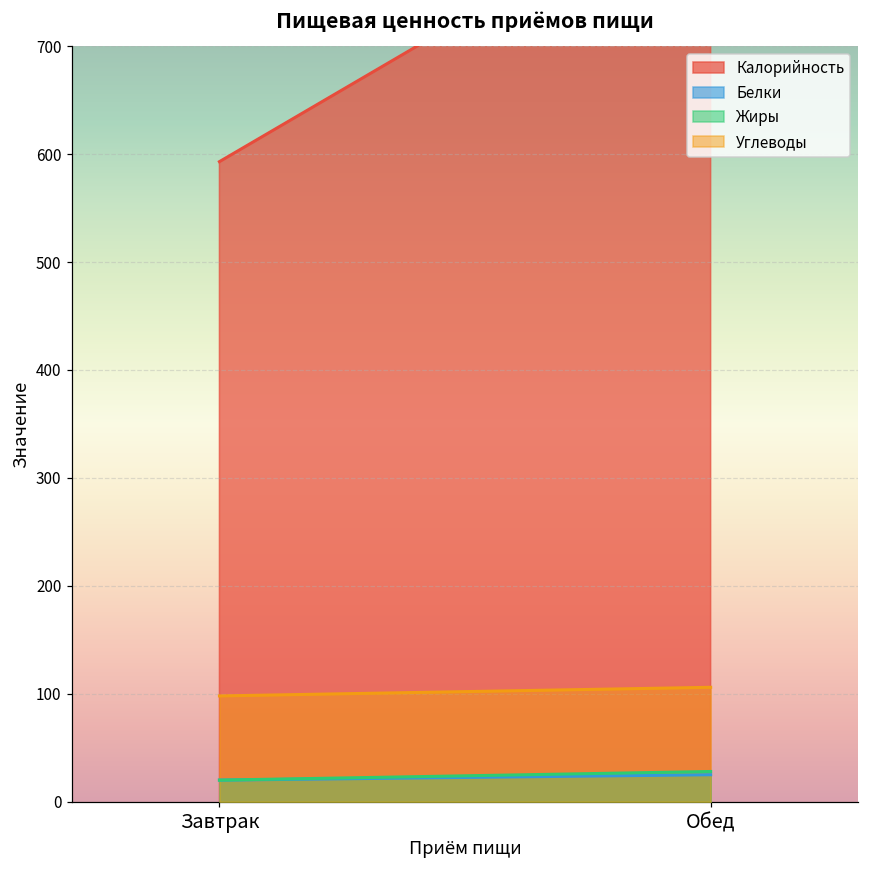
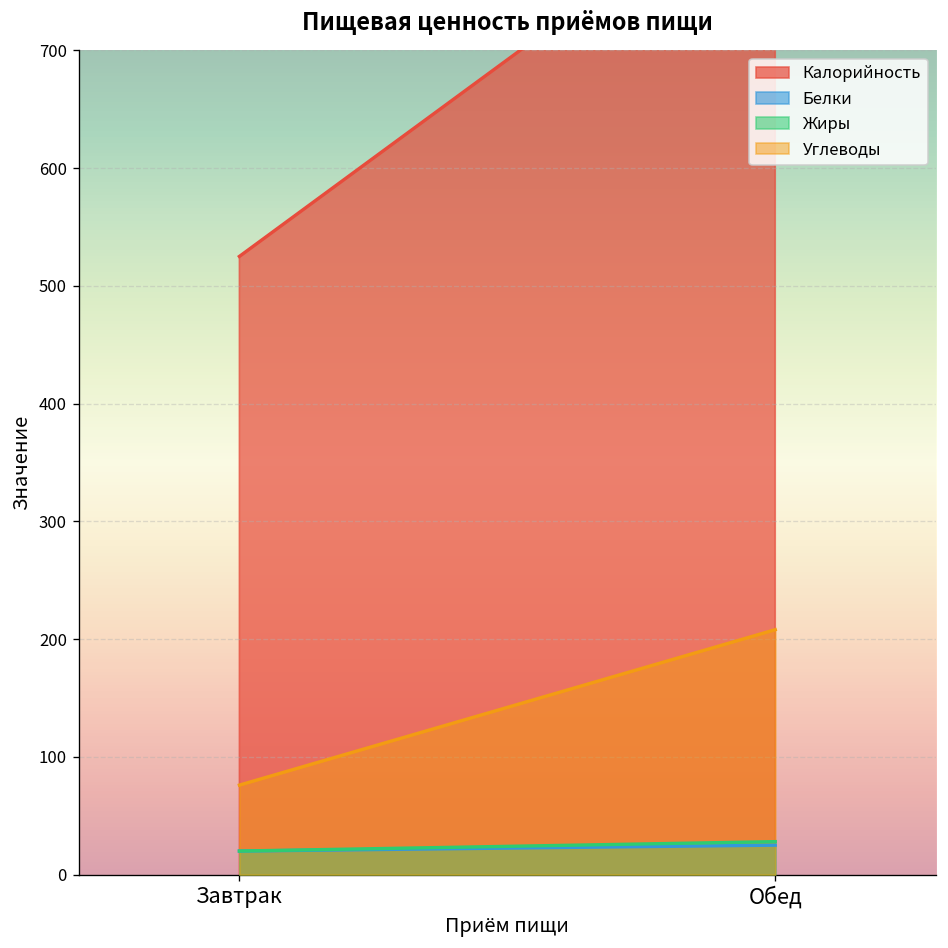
Калорийность, Завтрак: 590 -> 530
Углеводы, Завтрак: 100 -> 80
Углеводы, Обед: 110 -> 210
